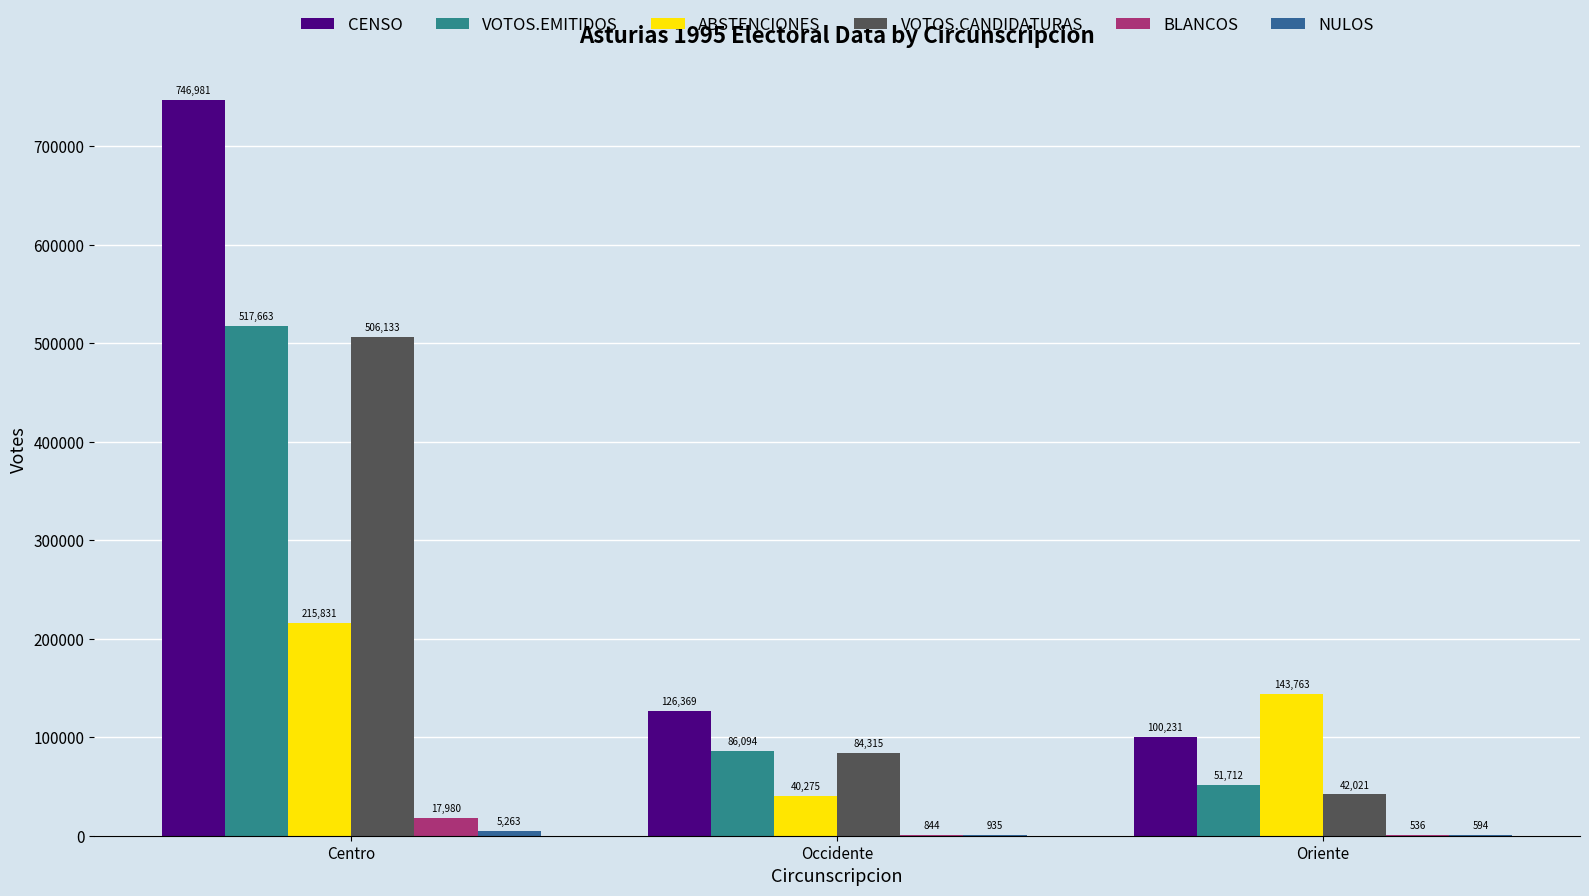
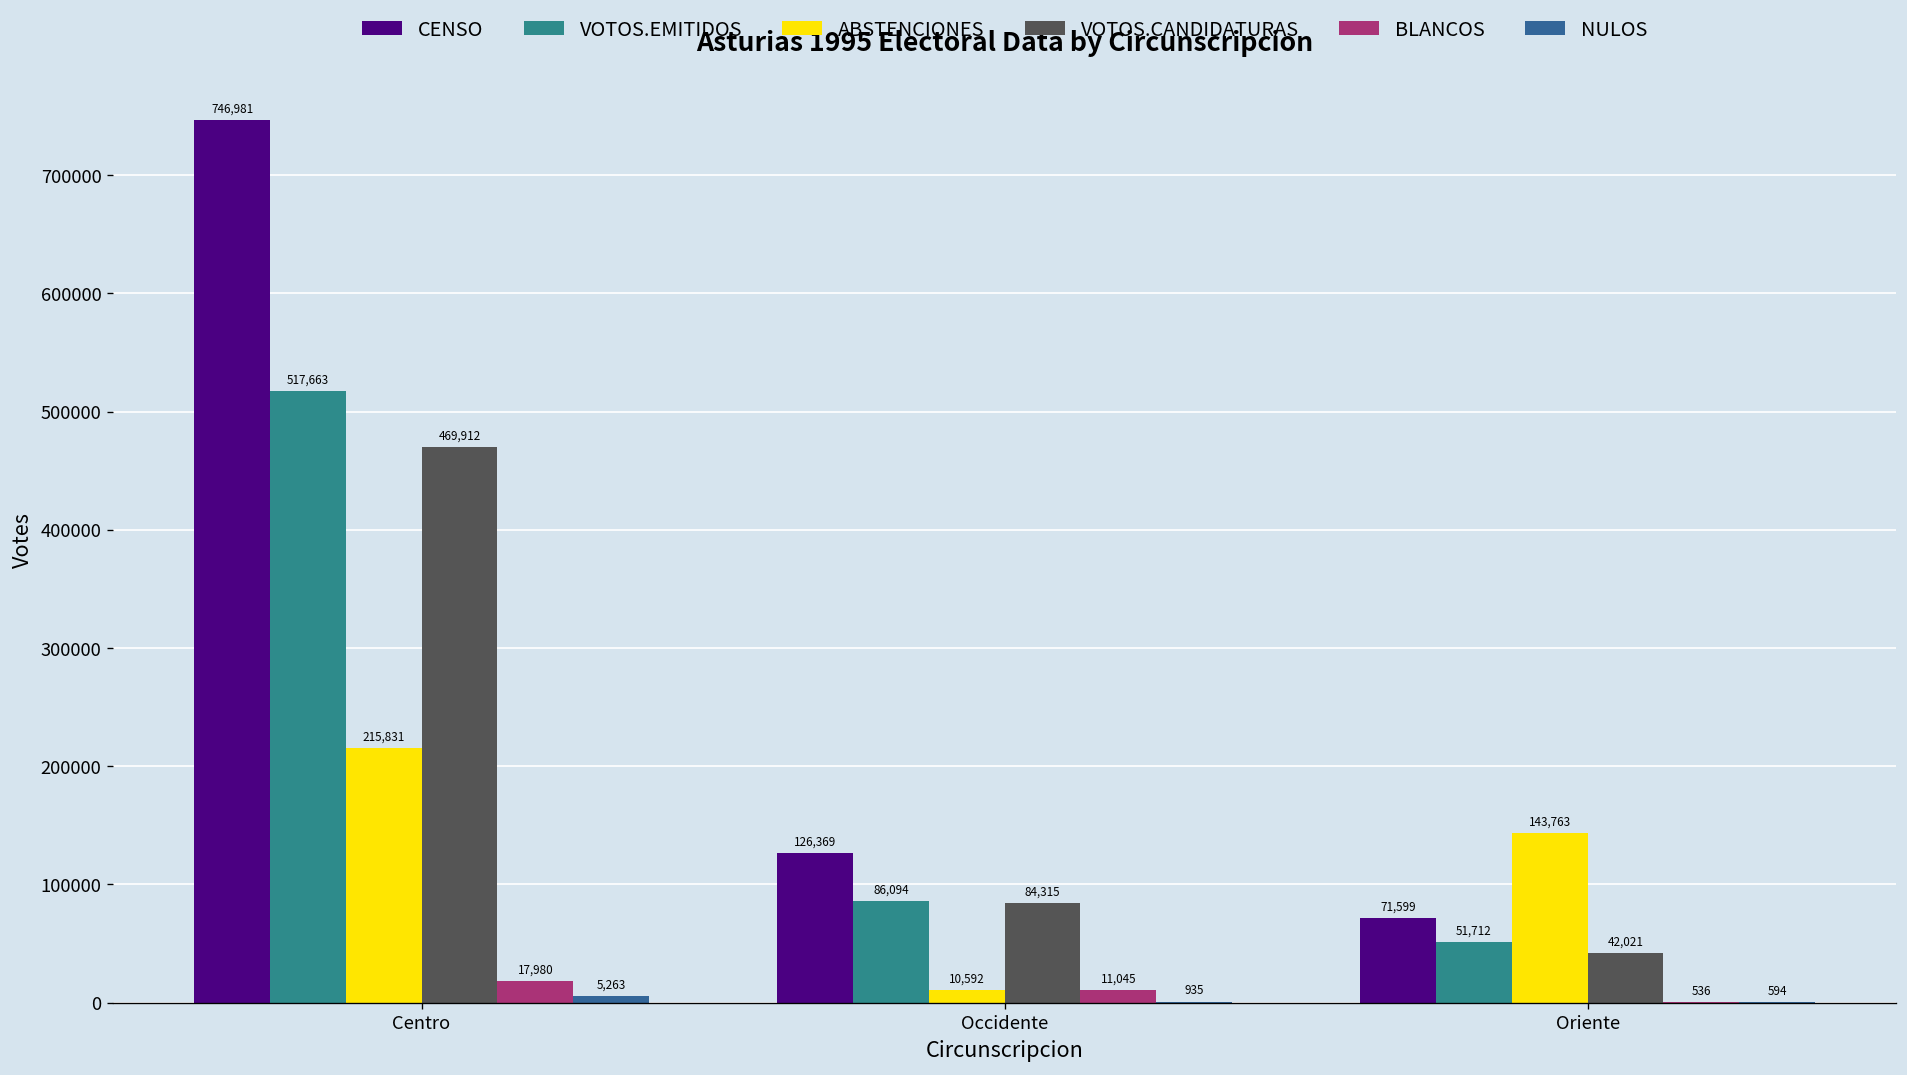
VOTOS.CANDIDATURAS, Centro: 506,133 -> 469,912
ABSTENCIONES, Occidente: 40,275 -> 10,592
BLANCOS, Occidente: 844 -> 11,045
CENSO, Oriente: 100,231 -> 71,599
